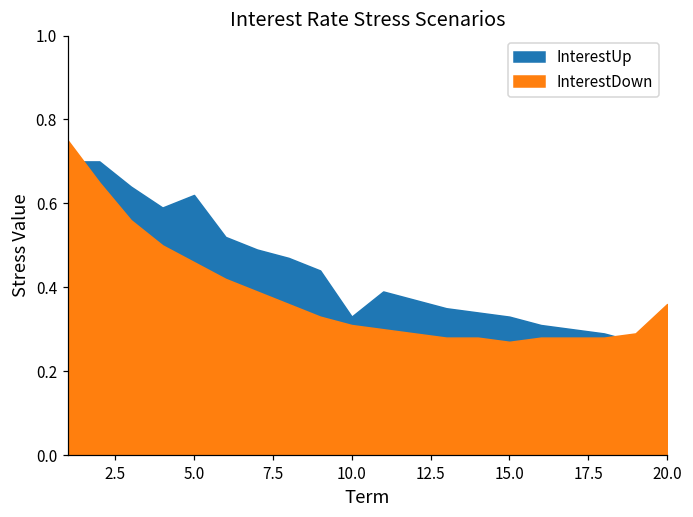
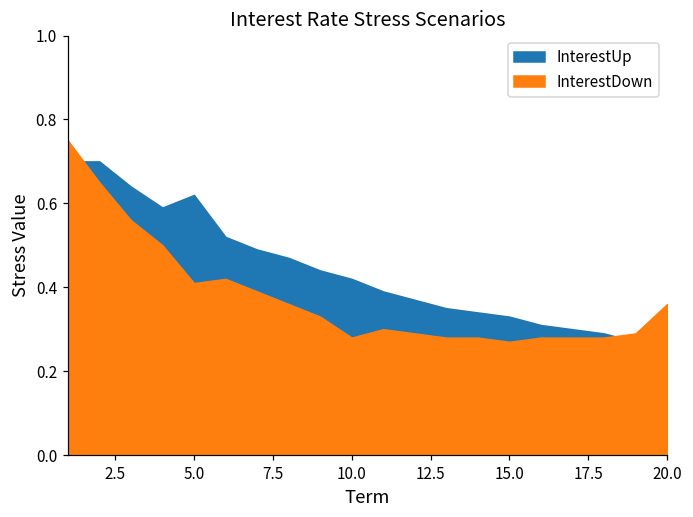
InterestDown, 5.0: 0.46 -> 0.41
InterestUp, 10.0: 0.33 -> 0.42
InterestDown, 10.0: 0.31 -> 0.28
